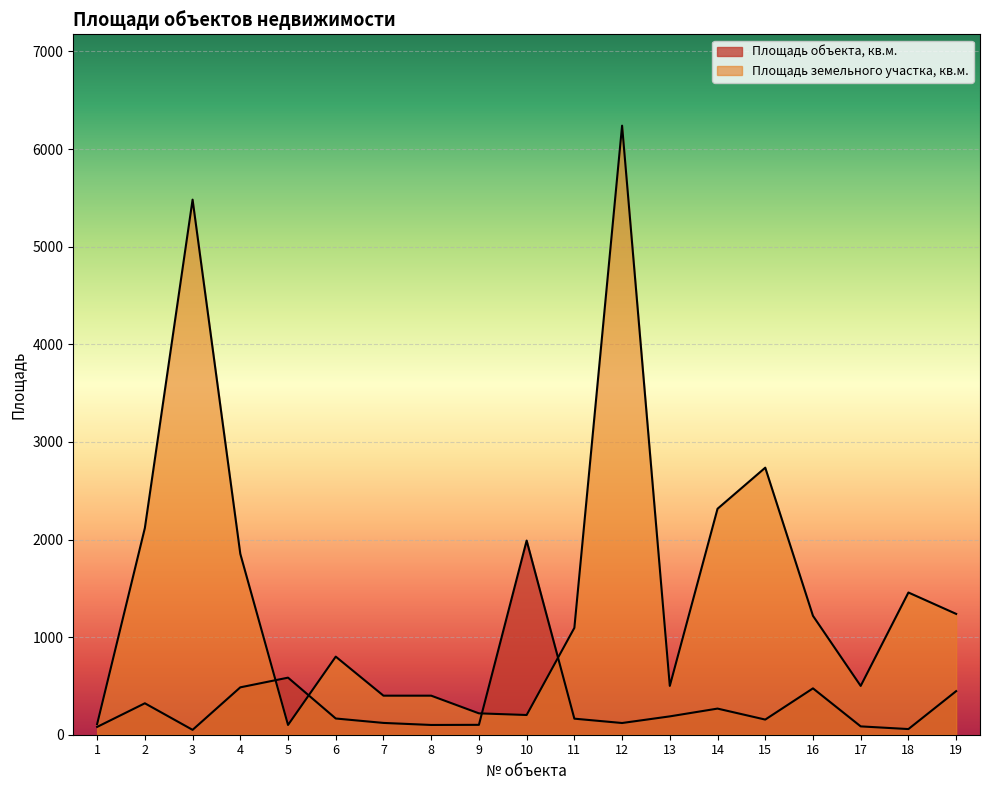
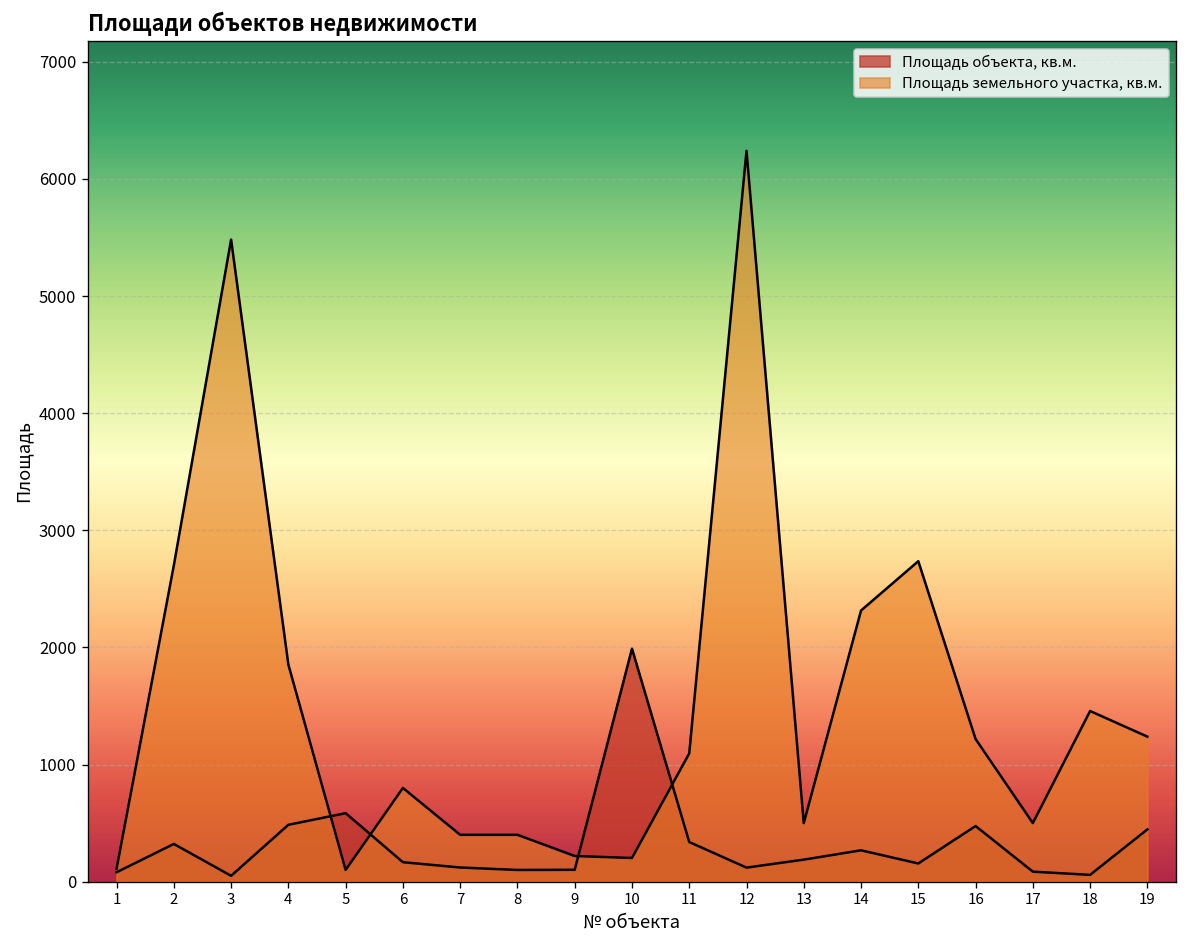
Площадь земельного участка, кв.м., 2: 2100 -> 2700
Площадь объекта, кв.м., 11: 200 -> 300
